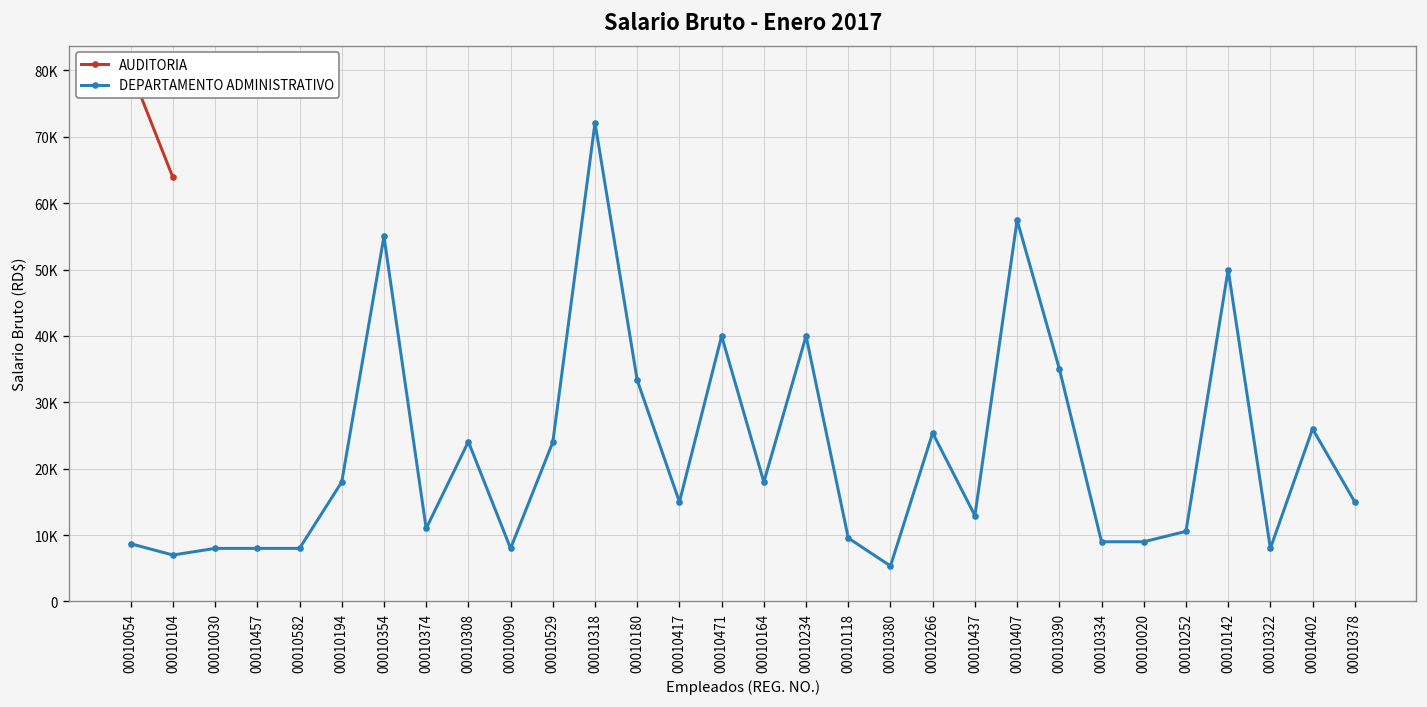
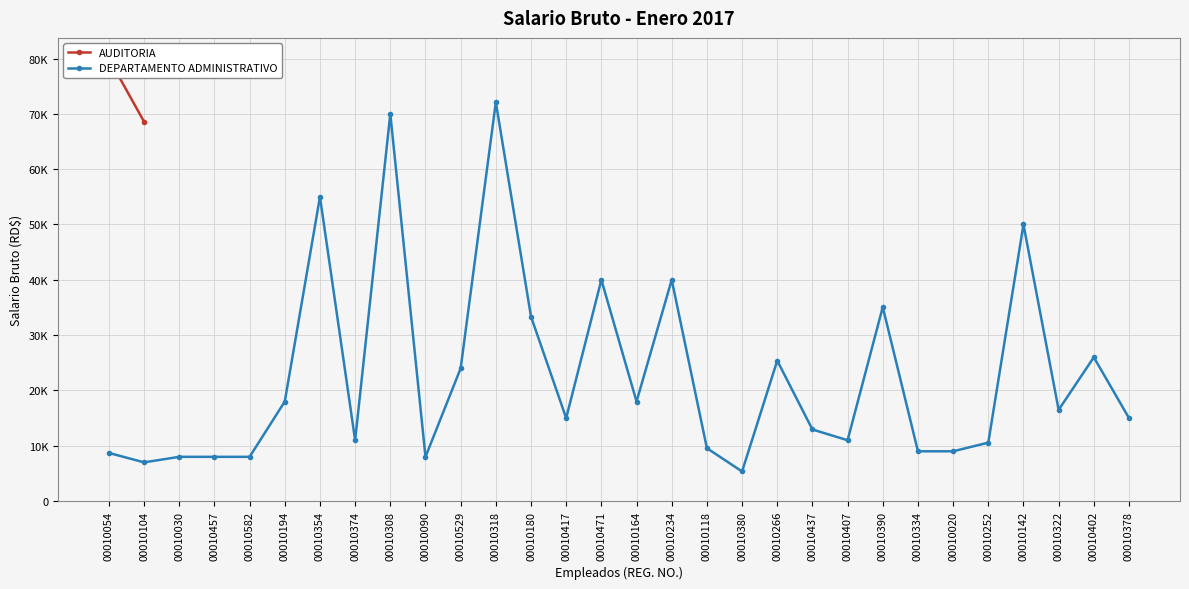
AUDITORIA, 00010104: 64000 -> 69000
DEPARTAMENTO ADMINISTRATIVO, 00010308: 24000 -> 70000
DEPARTAMENTO ADMINISTRATIVO, 00010407: 57000 -> 11000
DEPARTAMENTO ADMINISTRATIVO, 00010322: 8000 -> 16000
